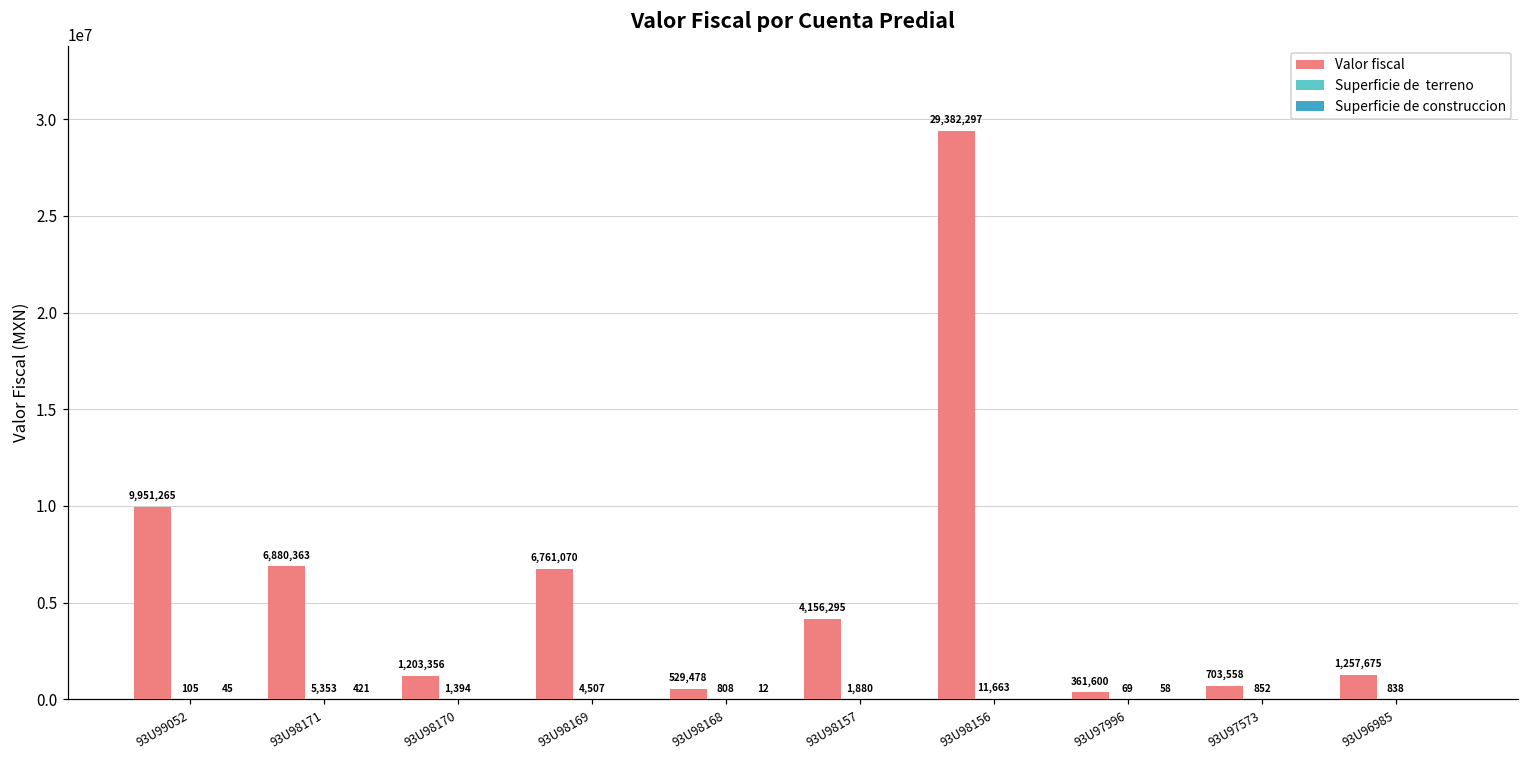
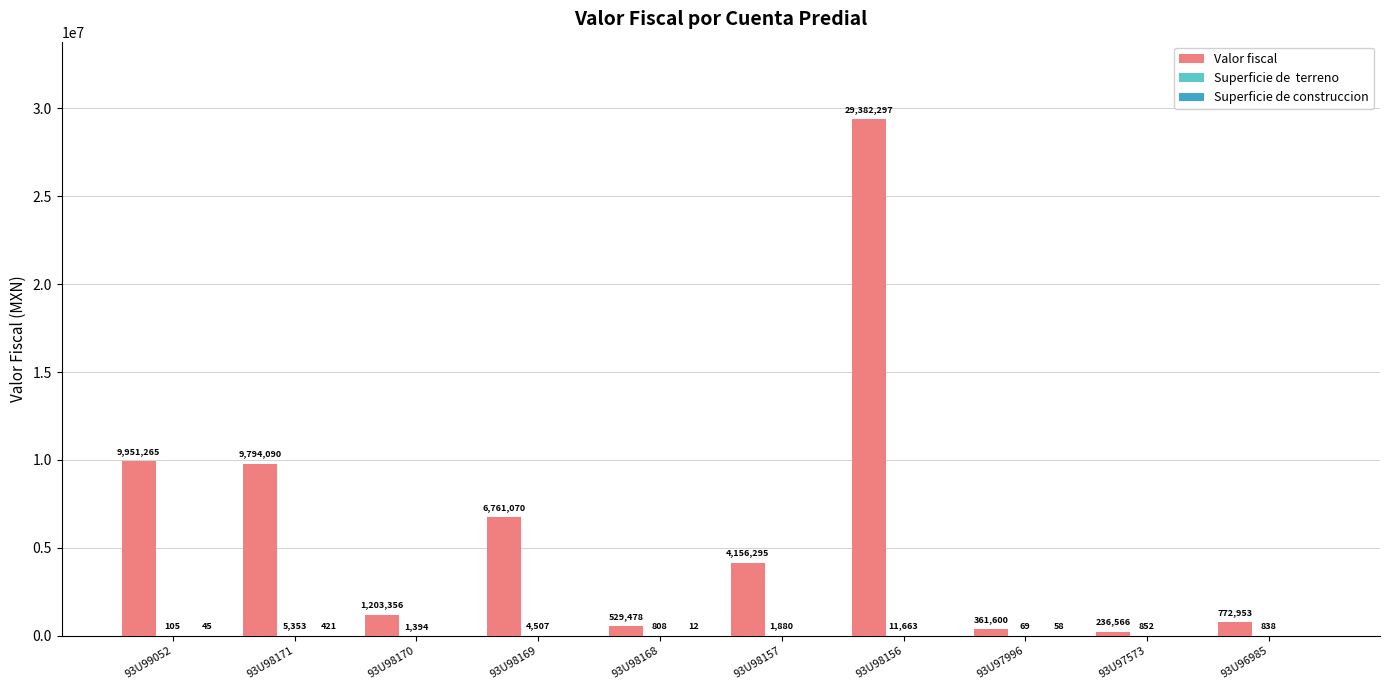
Valor fiscal, 93U98171: 6,880,363 -> 9,794,090
Valor fiscal, 93U97573: 703,558 -> 236,566
Valor fiscal, 93U96985: 1,257,675 -> 772,953
